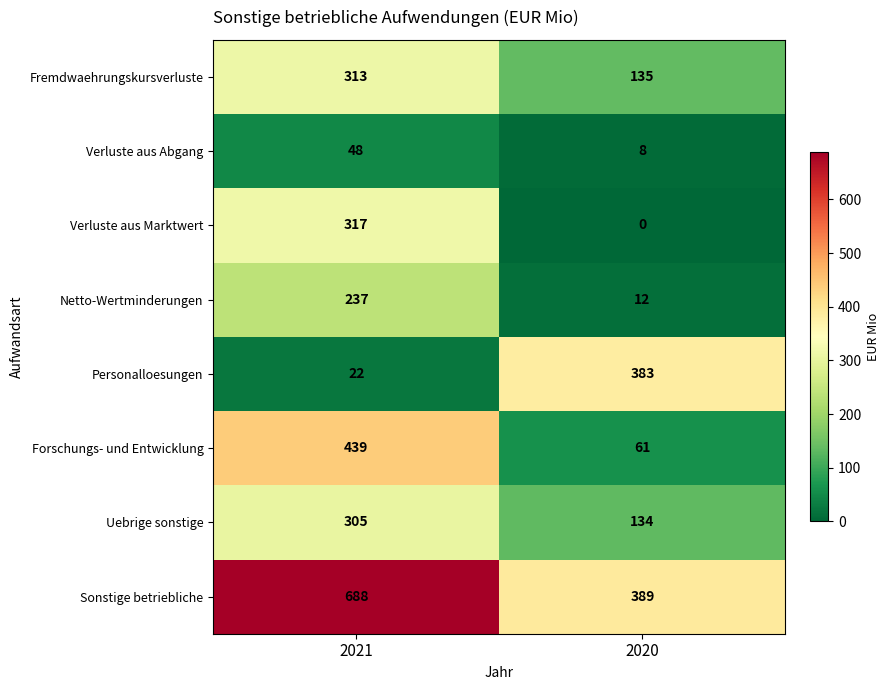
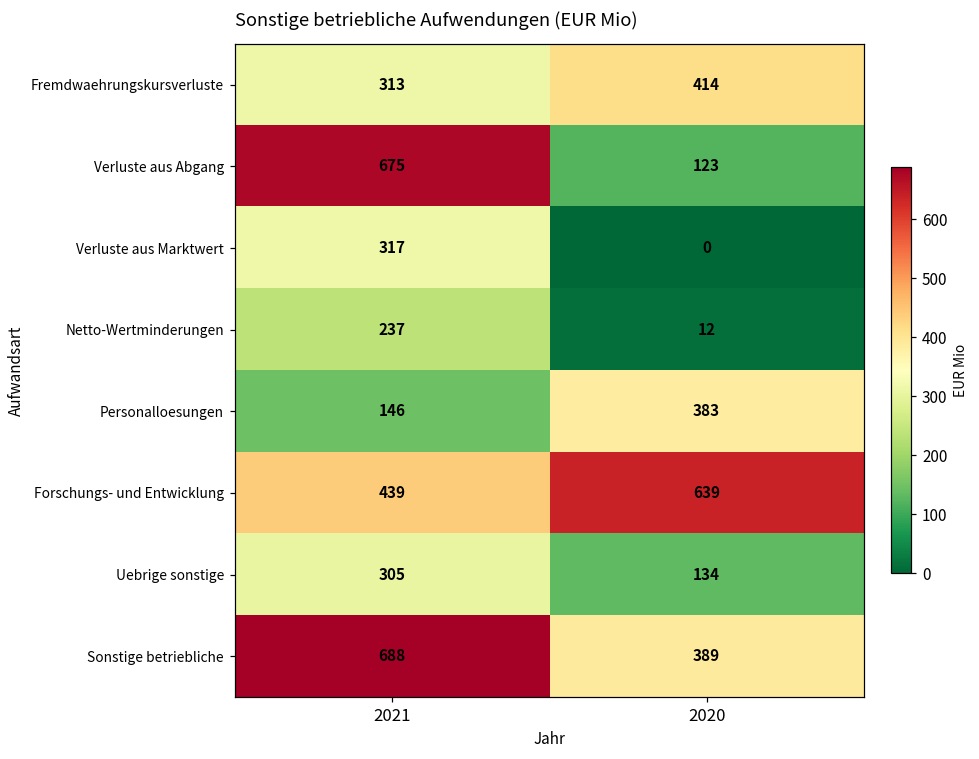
Fremdwaehrungskursverluste, 2020: 135 -> 414
Verluste aus Abgang, 2021: 48 -> 675
Verluste aus Abgang, 2020: 8 -> 123
Personalloesungen, 2021: 22 -> 146
Forschungs- und Entwicklung, 2020: 61 -> 639
